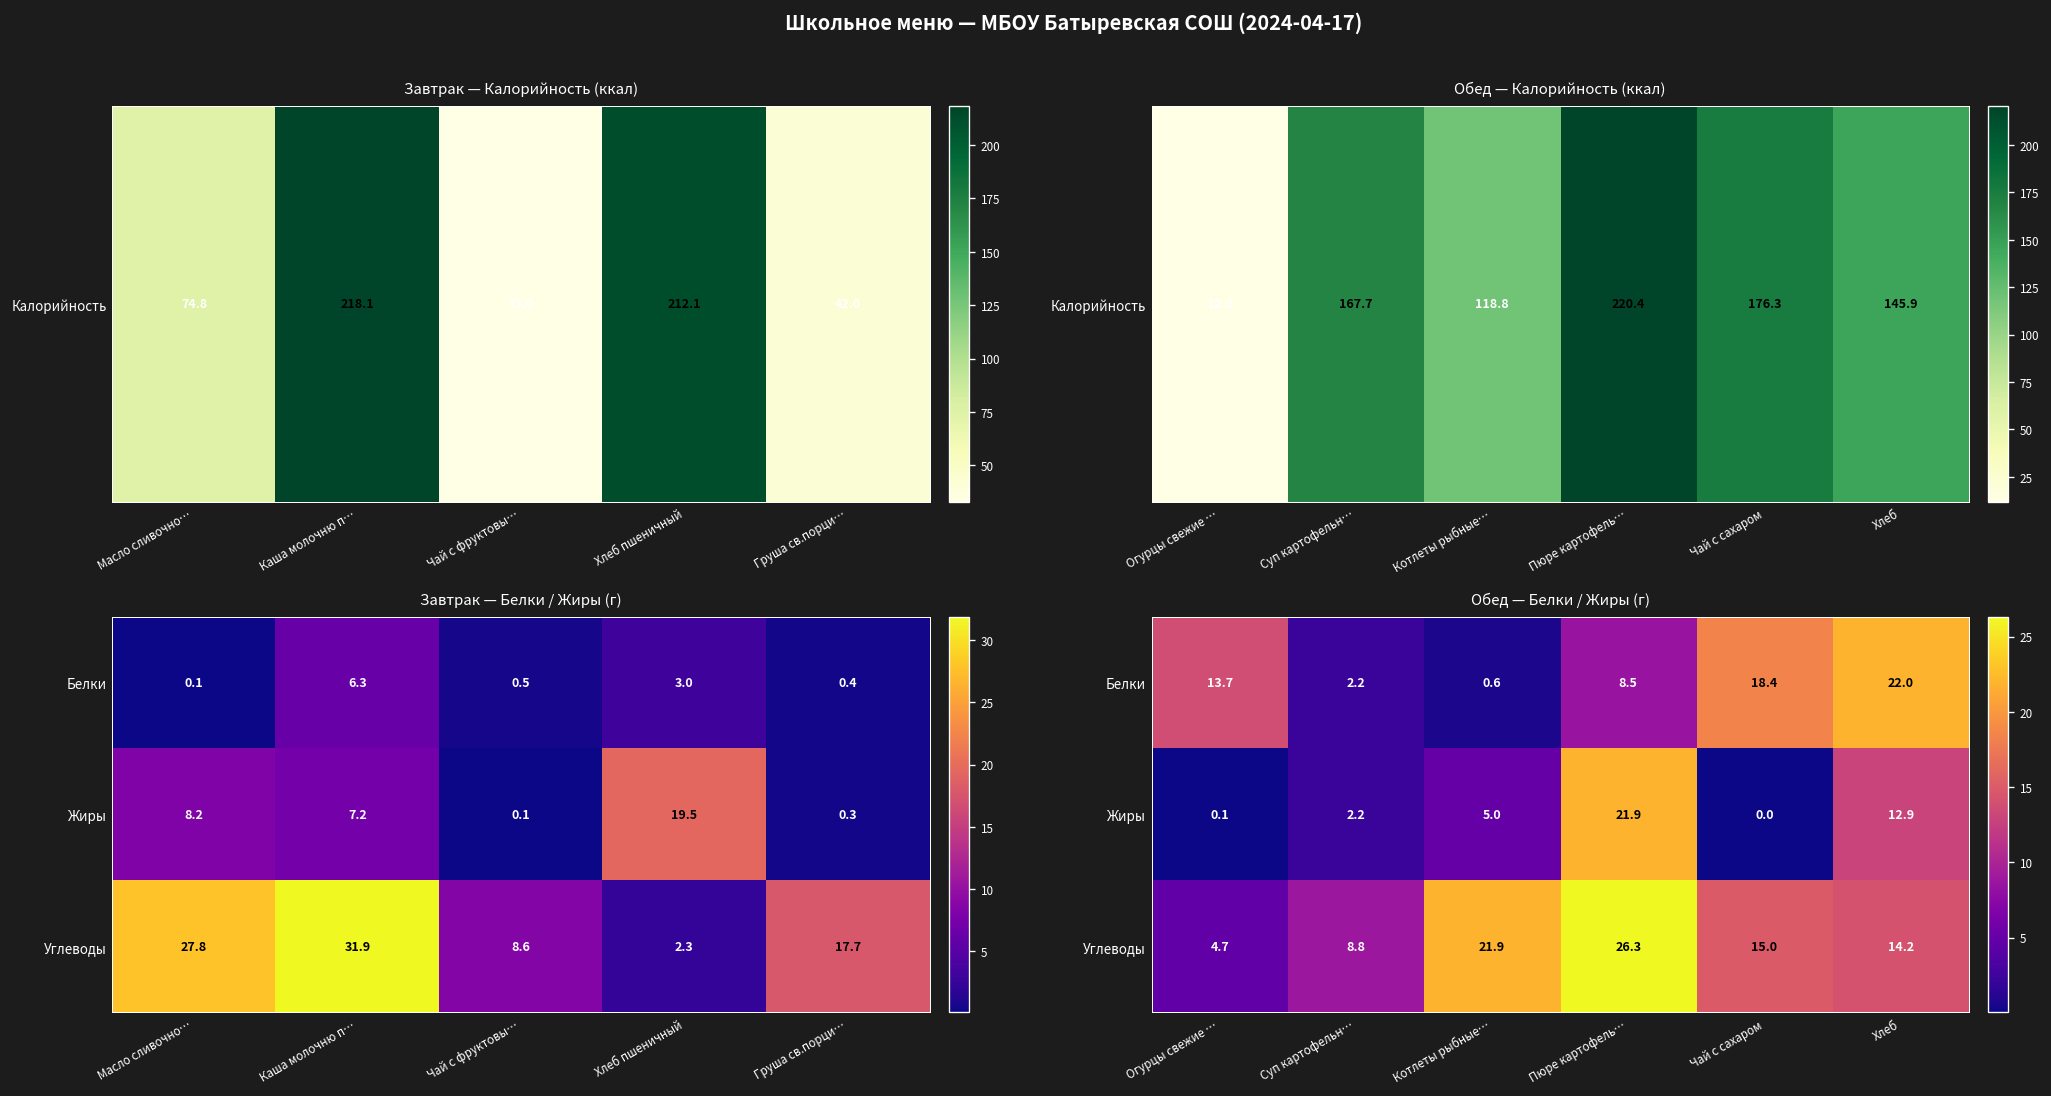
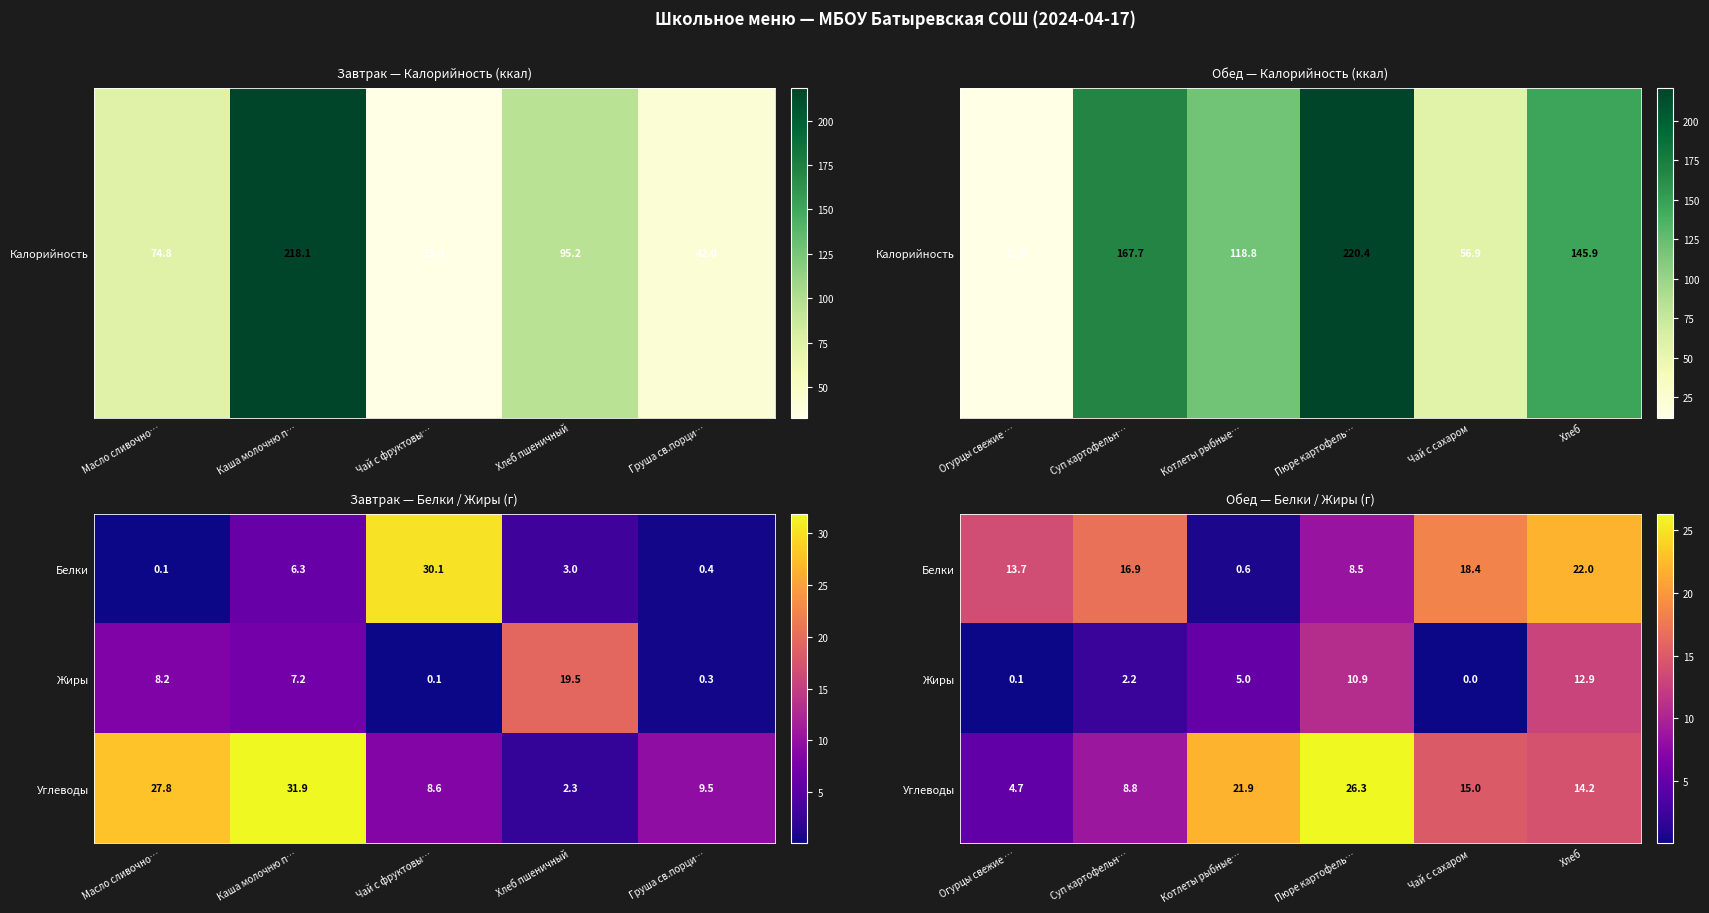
Завтрак — Калорийность (ккал), Калорийность, Хлеб пшеничный: 212.1 -> 95.2
Обед — Калорийность (ккал), Калорийность, Чай с сахаром: 176.3 -> 56.9
Завтрак — Белки / Жиры (г), Белки, Чай с фруктовы…: 0.5 -> 30.1
Завтрак — Белки / Жиры (г), Углеводы, Груша св.порци…: 17.7 -> 9.5
Обед — Белки / Жиры (г), Белки, Суп картофельн…: 2.2 -> 16.9
Обед — Белки / Жиры (г), Жиры, Пюре картофель…: 21.9 -> 10.9
